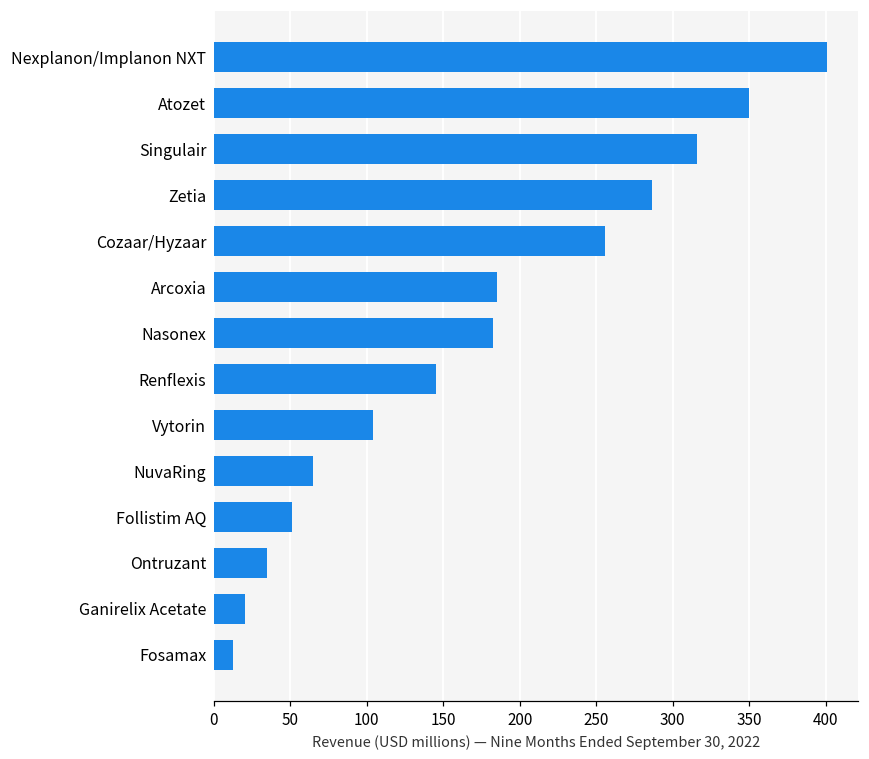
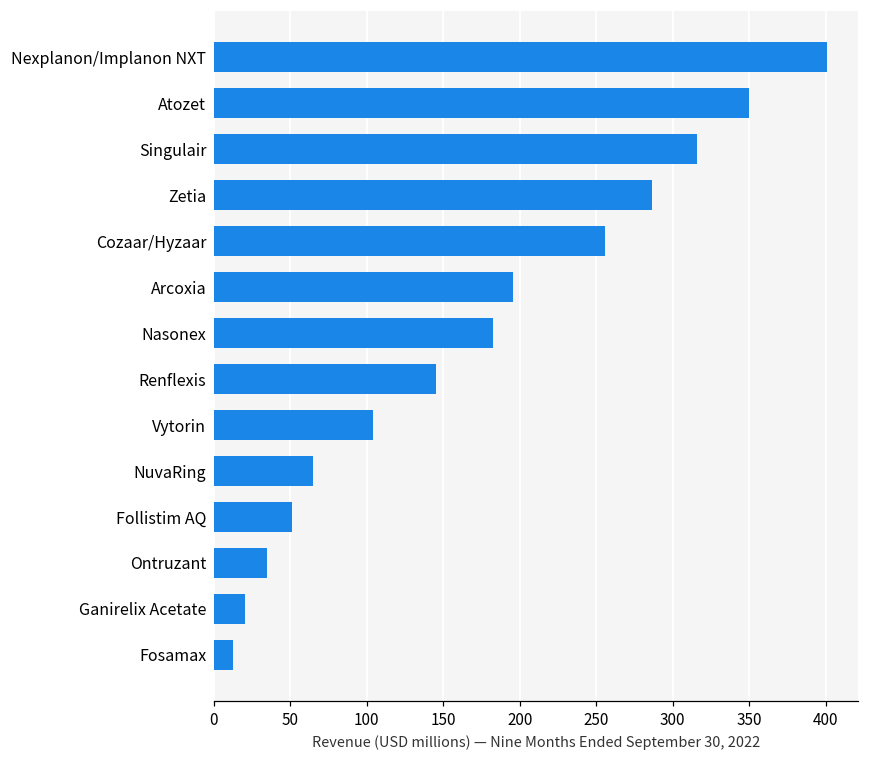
Arcoxia: 185 -> 195
